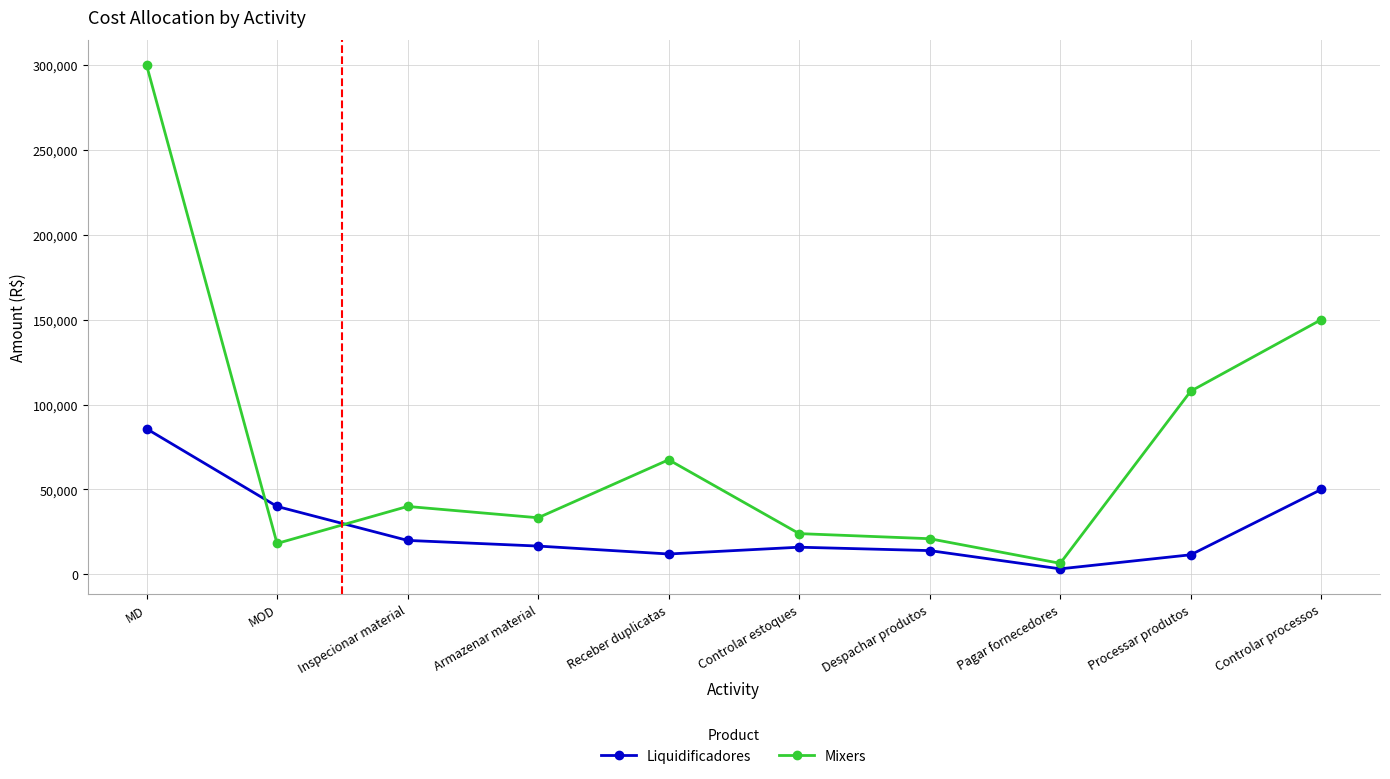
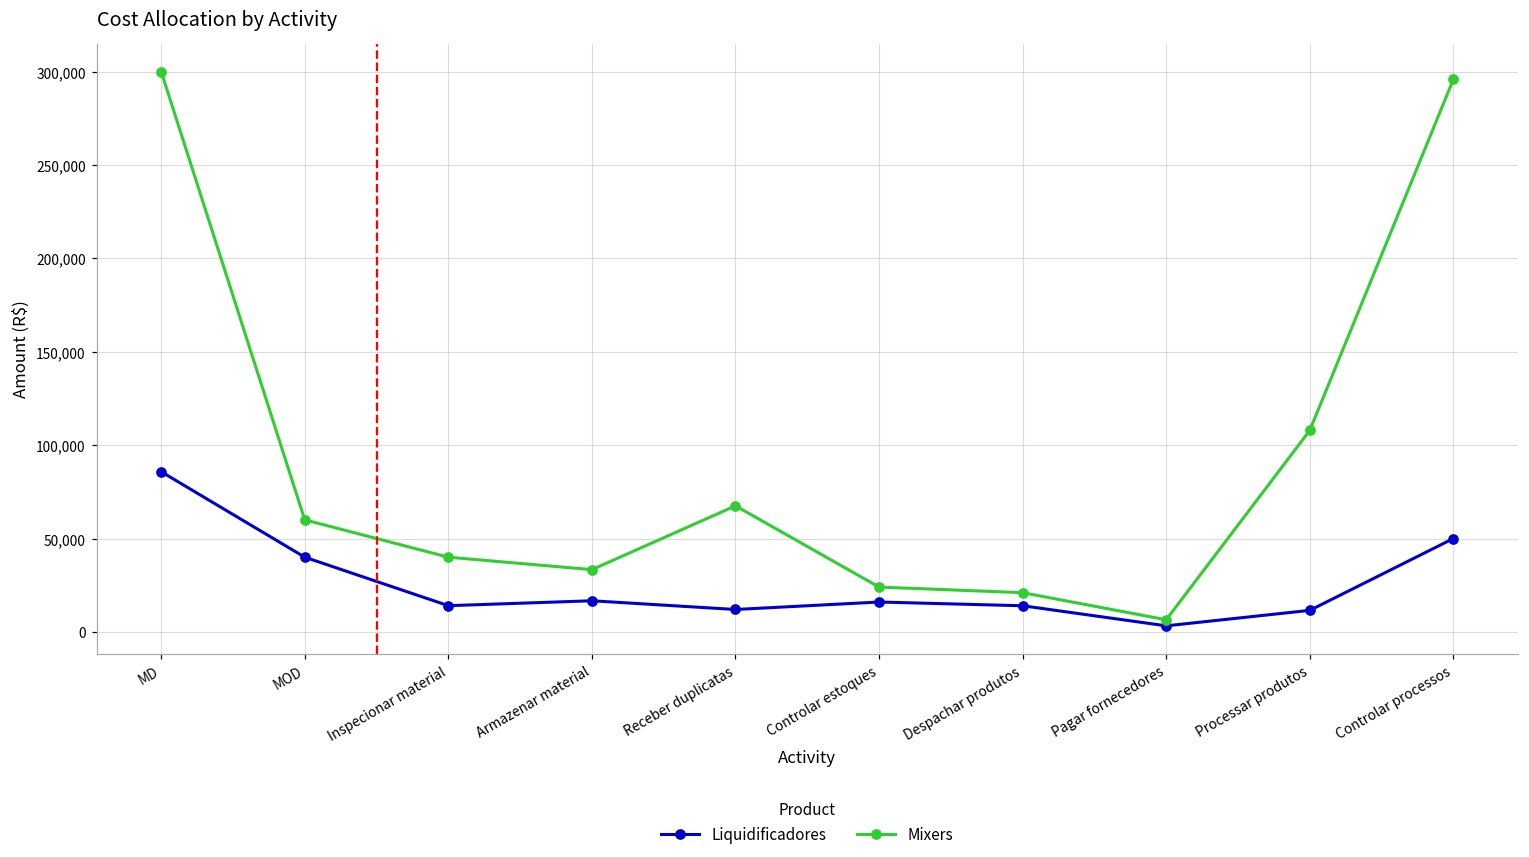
Mixers, MOD: 18,000 -> 60,000
Liquidificadores, Inspecionar material: 20,000 -> 14,000
Mixers, Controlar processos: 150,000 -> 296,000
